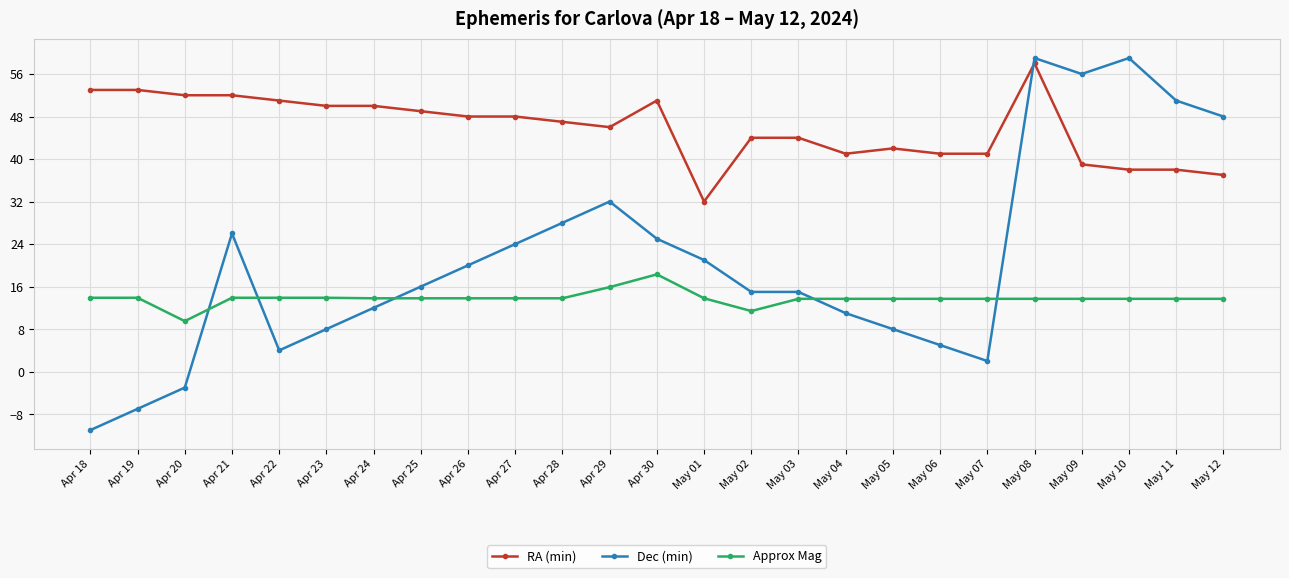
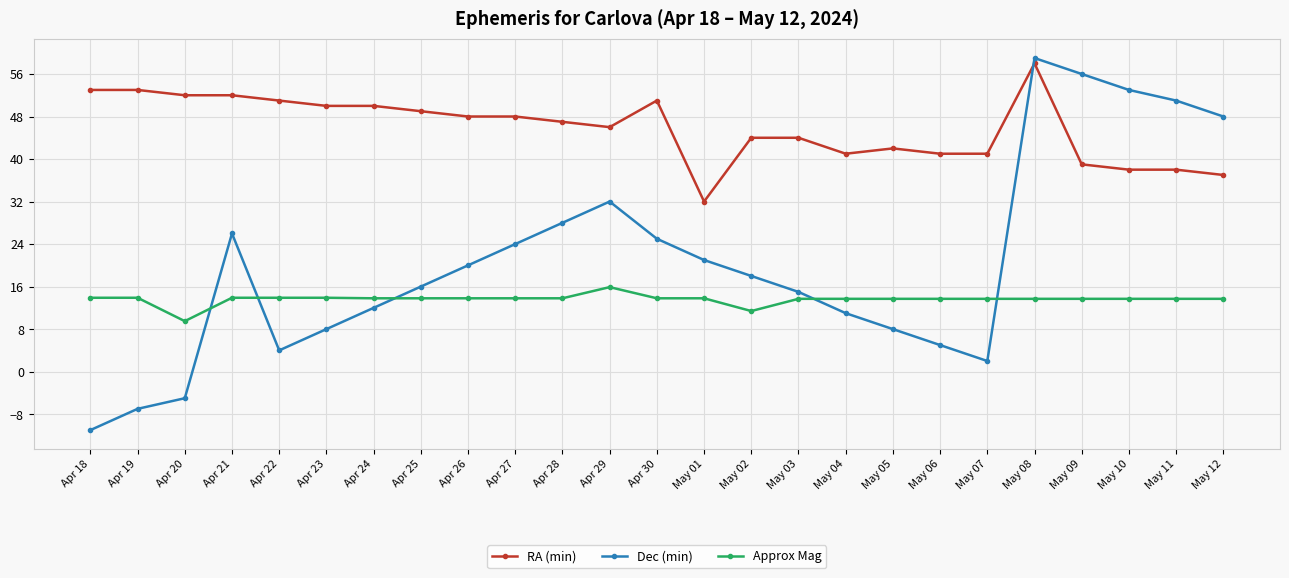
Dec (min), Apr 20: -3 -> -5
Approx Mag, Apr 30: 18 -> 14
Dec (min), May 02: 15 -> 18
Dec (min), May 10: 59 -> 53
